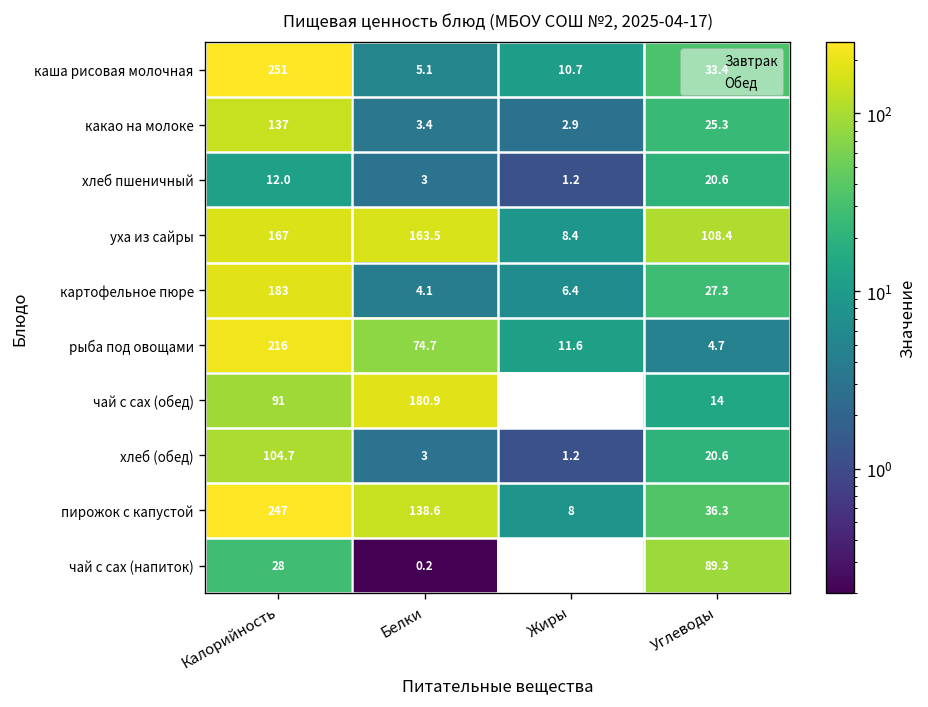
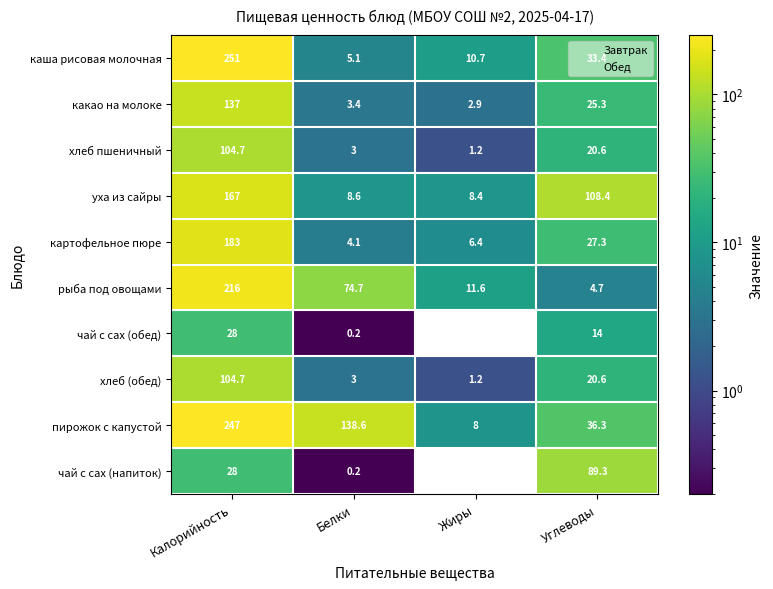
хлеб пшеничный, Калорийность: 12.0 -> 104.7
уха из сайры, Белки: 163.5 -> 8.6
чай с сах (обед), Калорийность: 91 -> 28
чай с сах (обед), Белки: 180.9 -> 0.2
